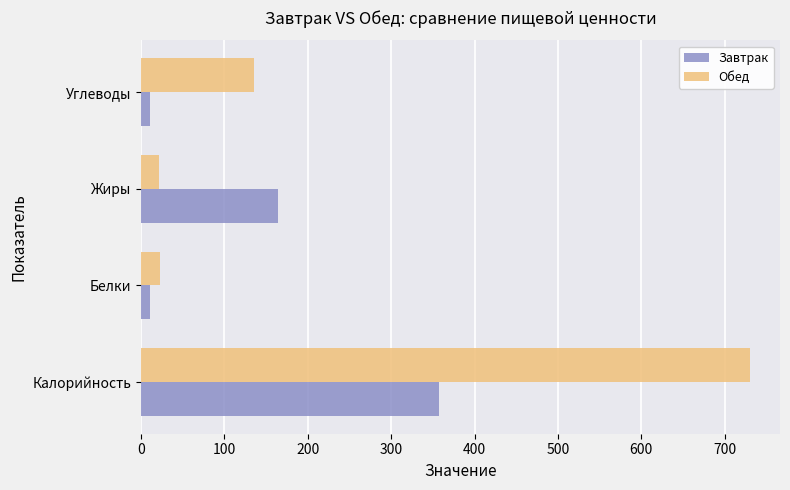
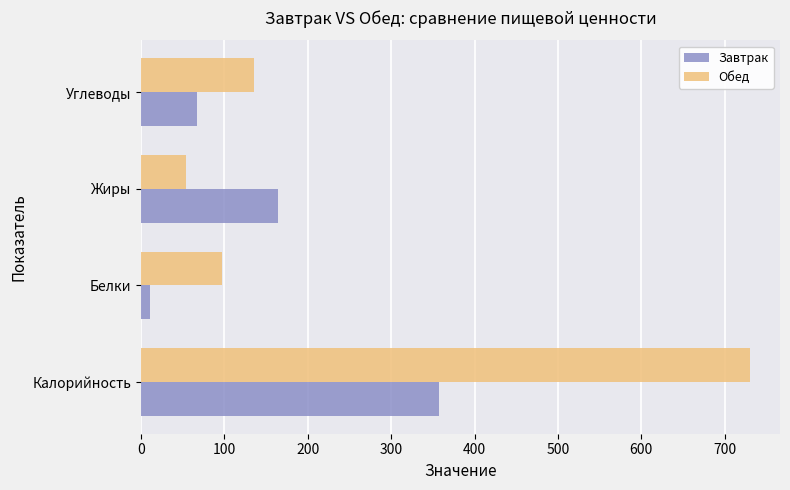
Завтрак, Углеводы: 10 -> 70
Обед, Жиры: 20 -> 50
Обед, Белки: 20 -> 100
